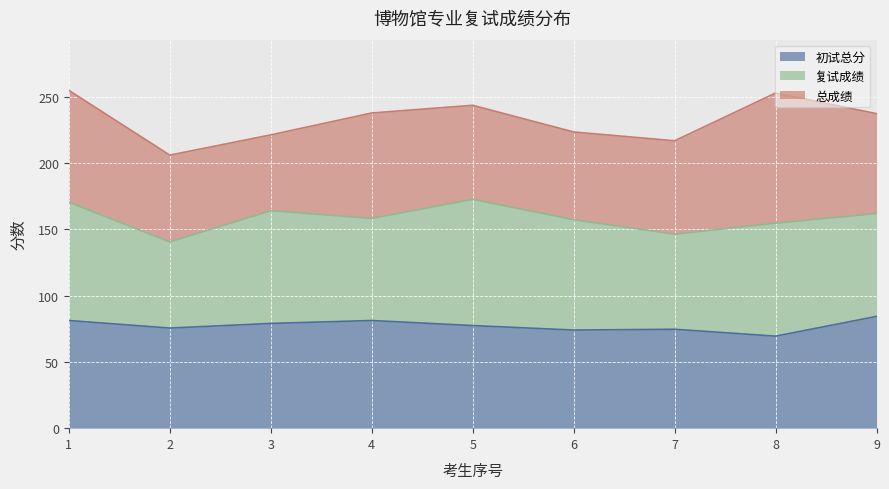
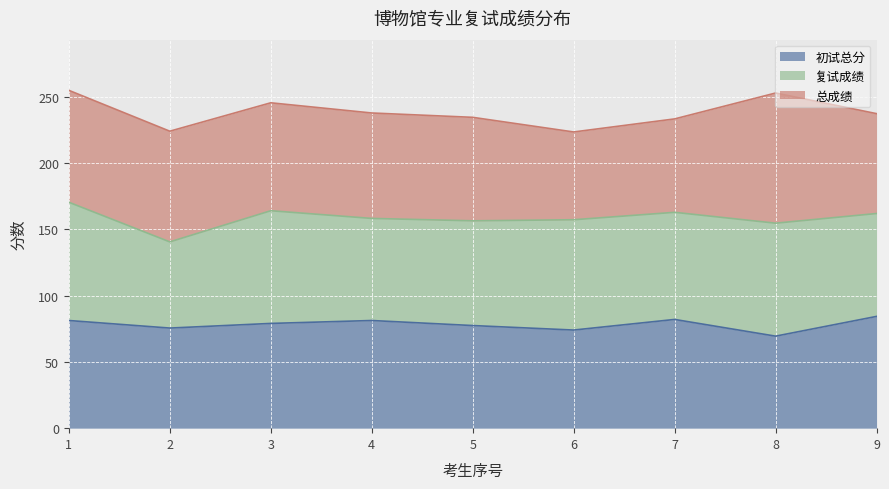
总成绩, 2: 65 -> 83
总成绩, 3: 57 -> 81
复试成绩, 5: 95 -> 79
总成绩, 5: 71 -> 78
初试总分, 7: 75 -> 82
复试成绩, 7: 72 -> 81
